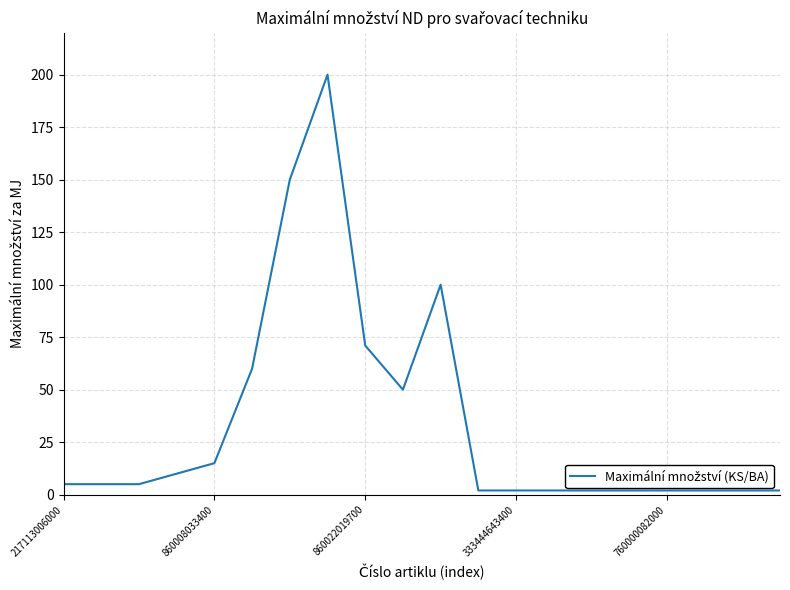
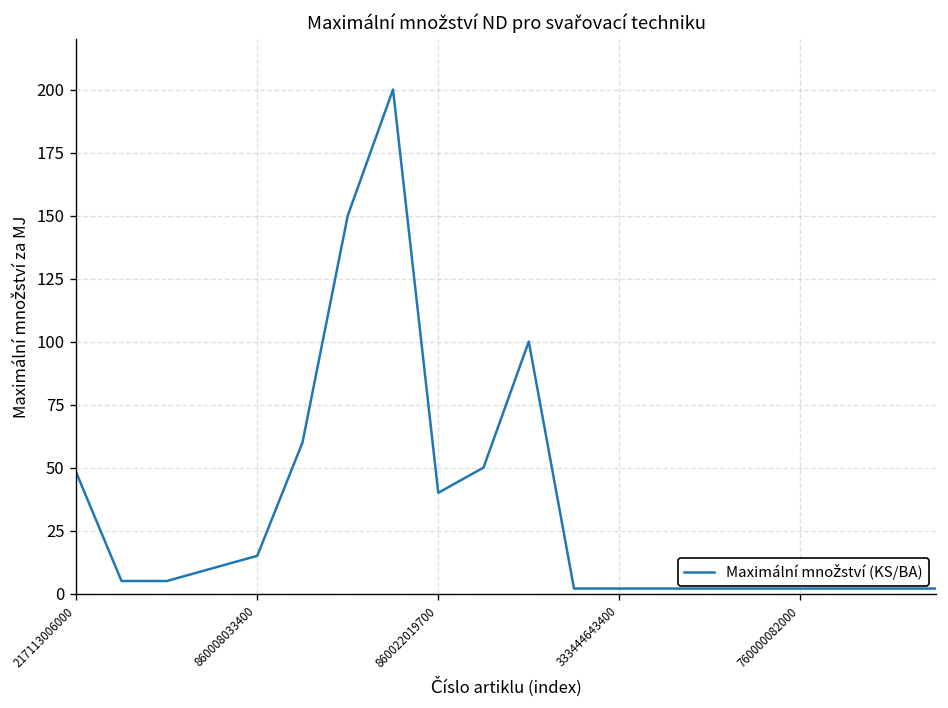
217113006000: 5 -> 48
860022019700: 71 -> 40
